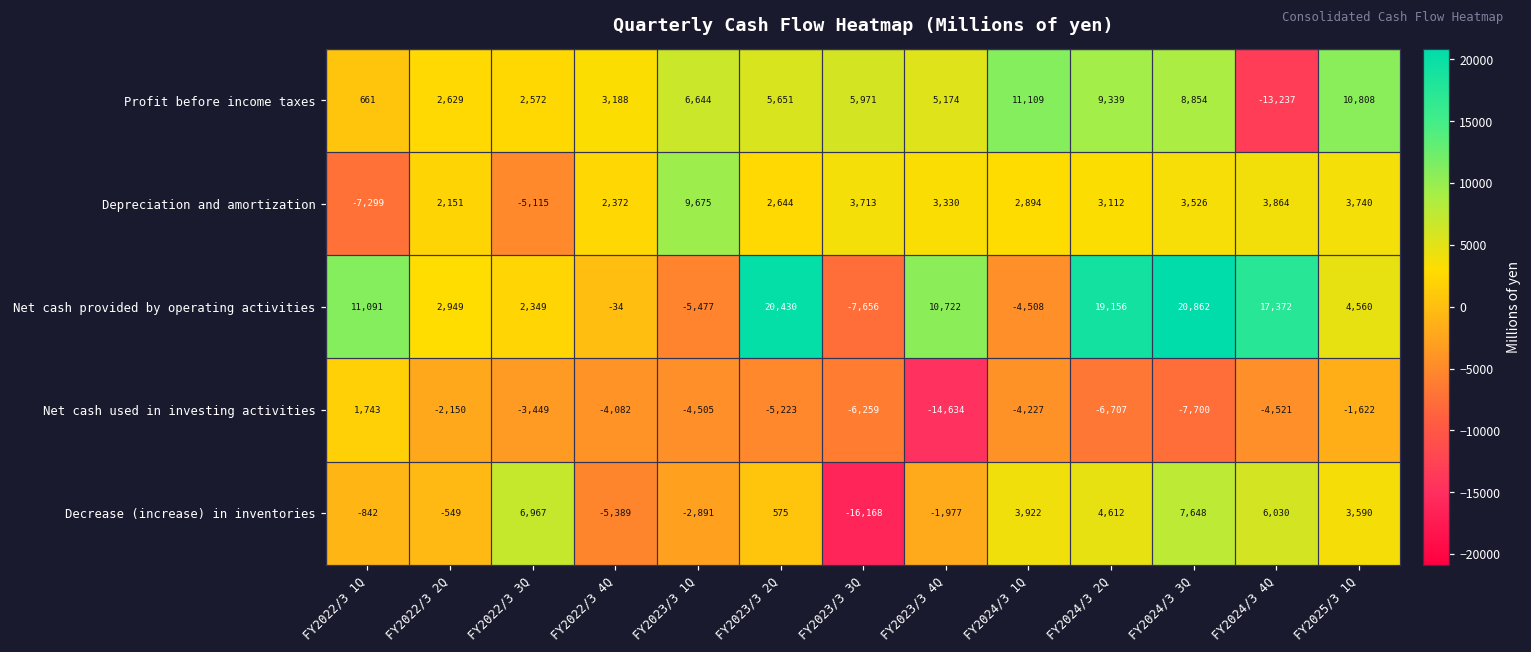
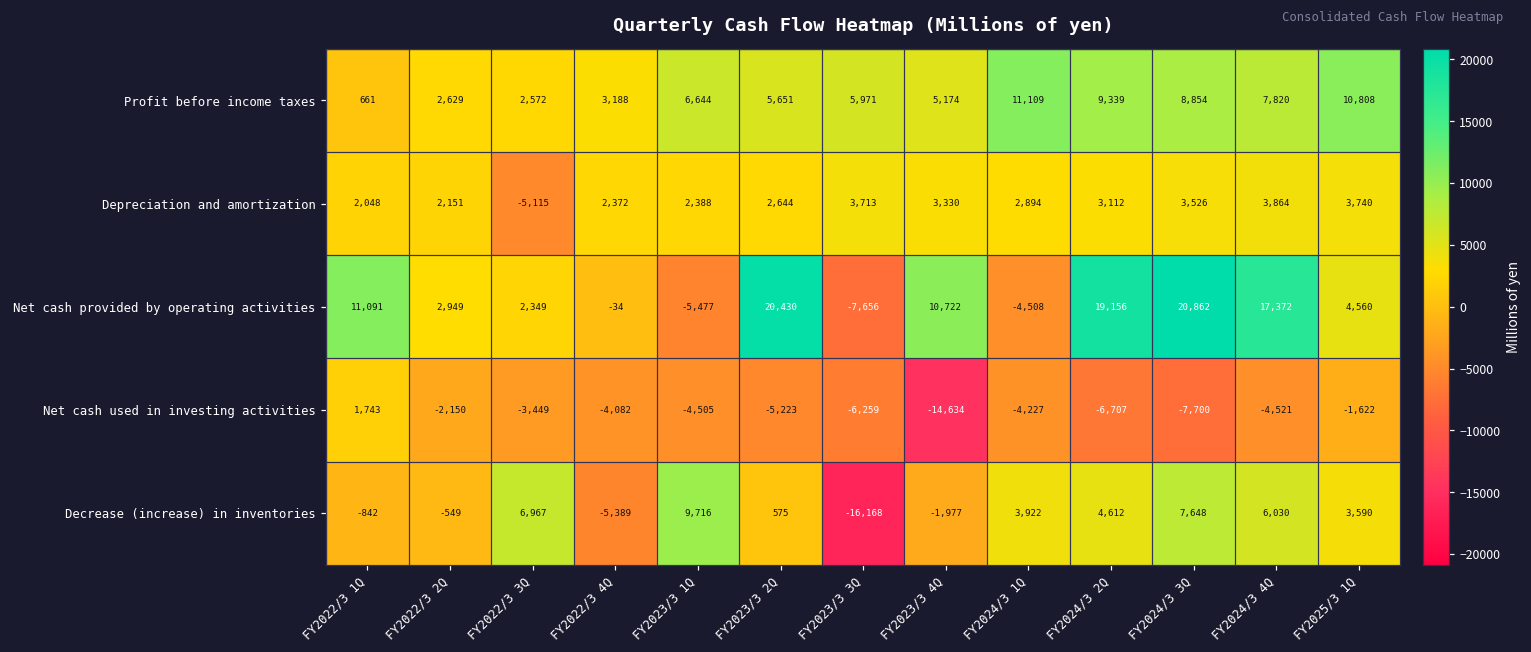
Profit before income taxes, FY2024/3 4Q: -13,237 -> 7,820
Depreciation and amortization, FY2022/3 1Q: -7,299 -> 2,048
Depreciation and amortization, FY2023/3 1Q: 9,675 -> 2,388
Decrease (increase) in inventories, FY2023/3 1Q: -2,891 -> 9,716
